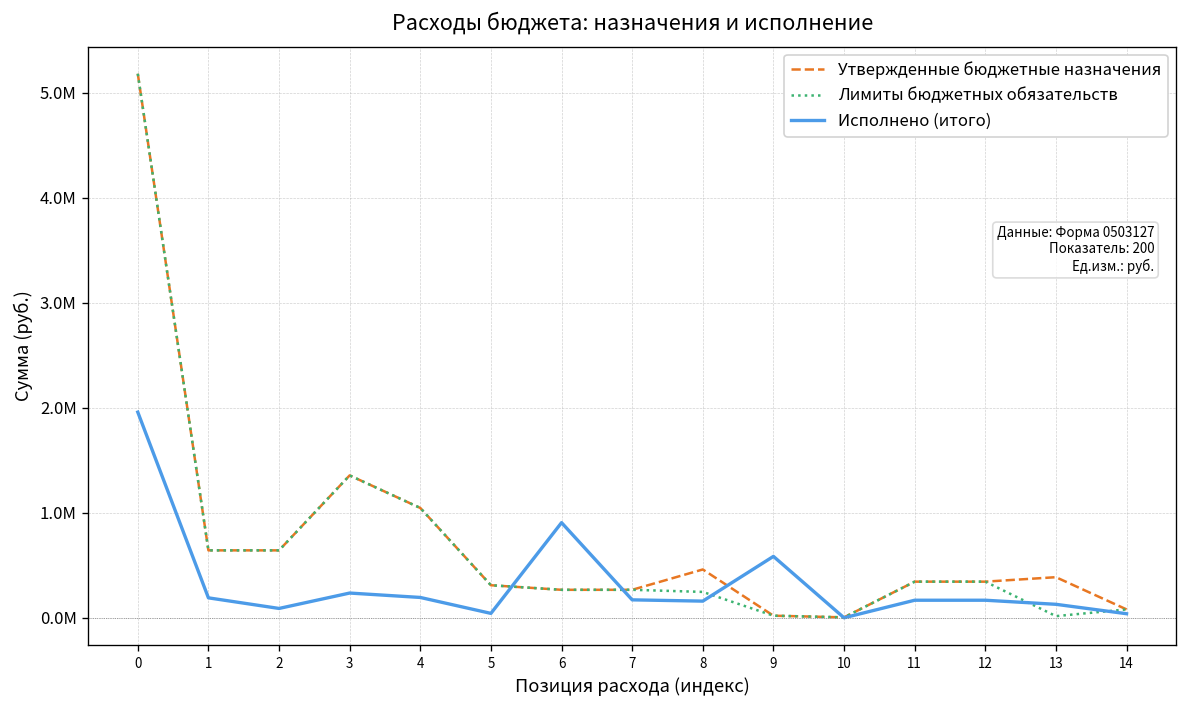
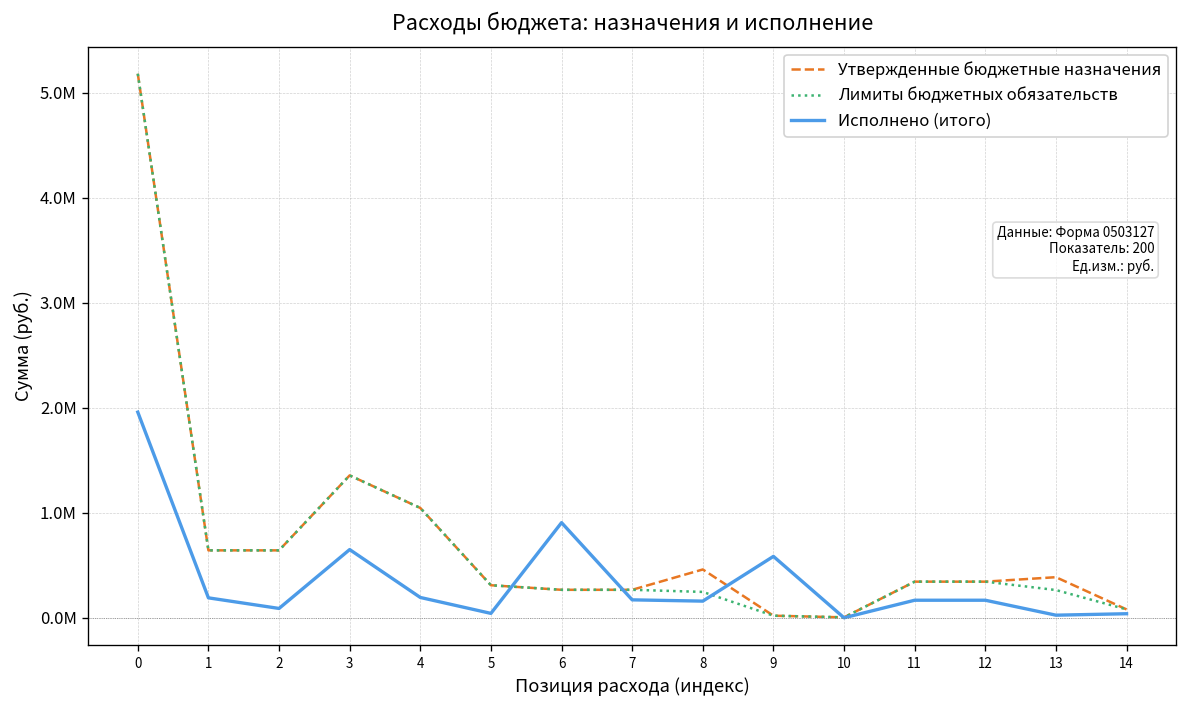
Исполнено (итого), 3: 200000 -> 600000
Лимиты бюджетных обязательств, 13: 0 -> 300000
Исполнено (итого), 13: 100000 -> 0
